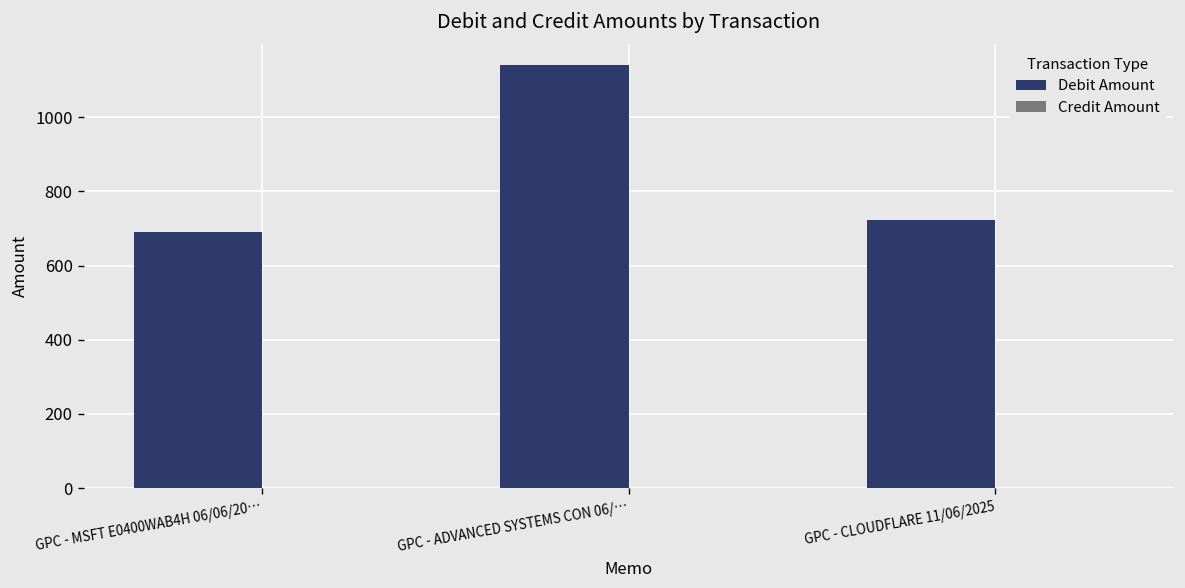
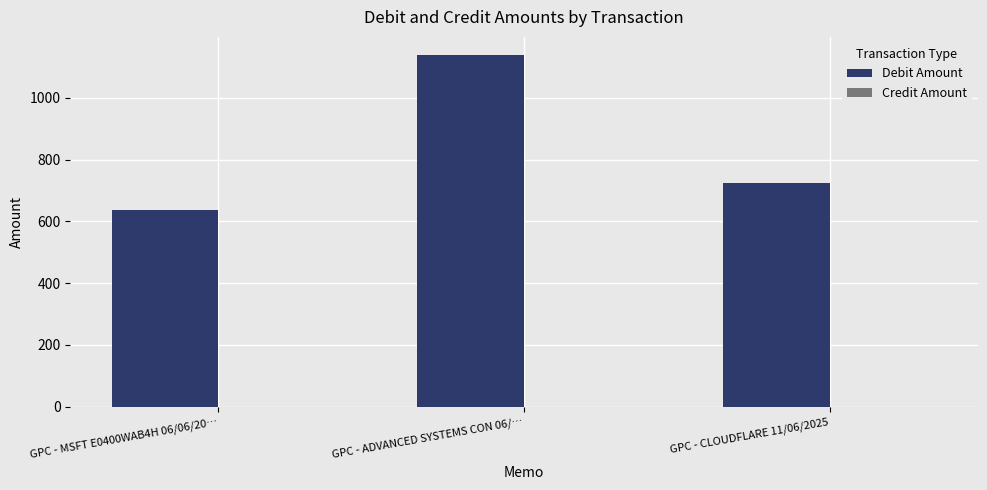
Debit Amount, GPC - MSFT E0400WAB4H 06/06/20…: 690 -> 640
